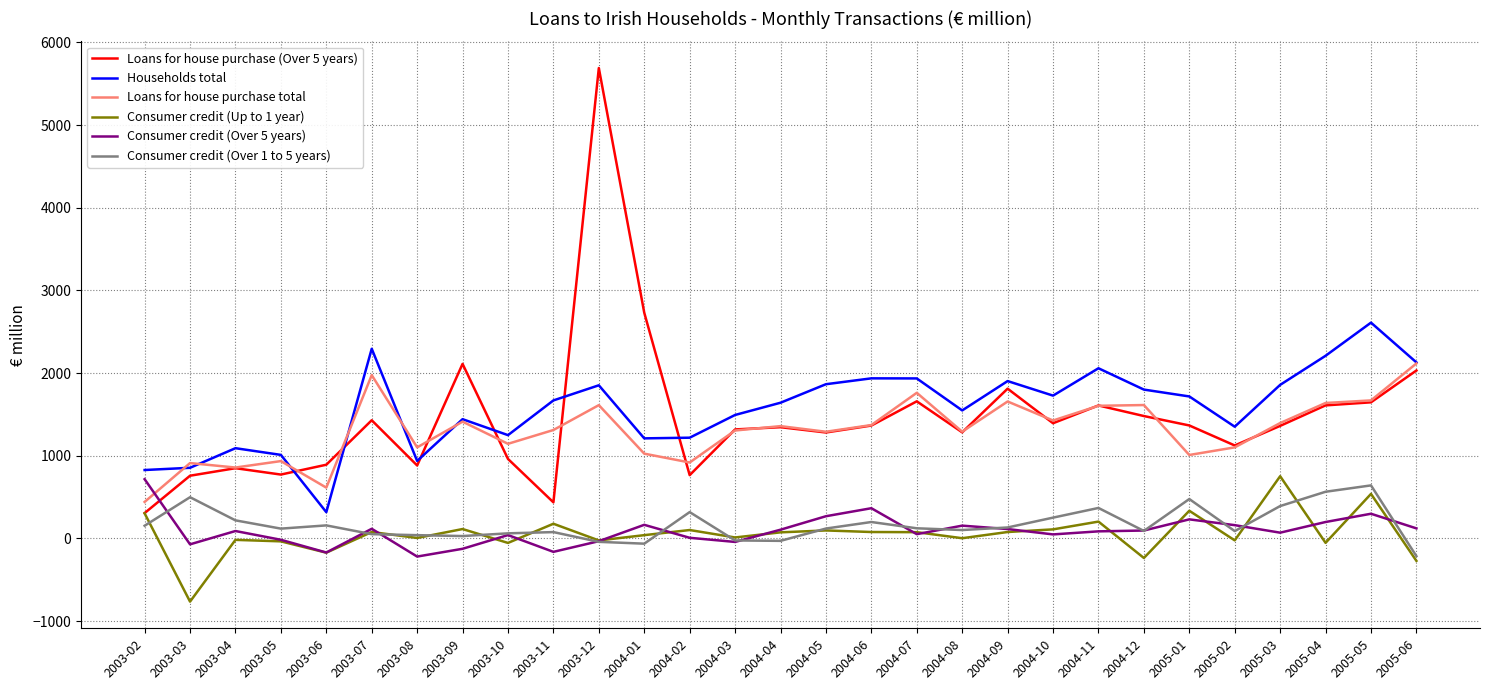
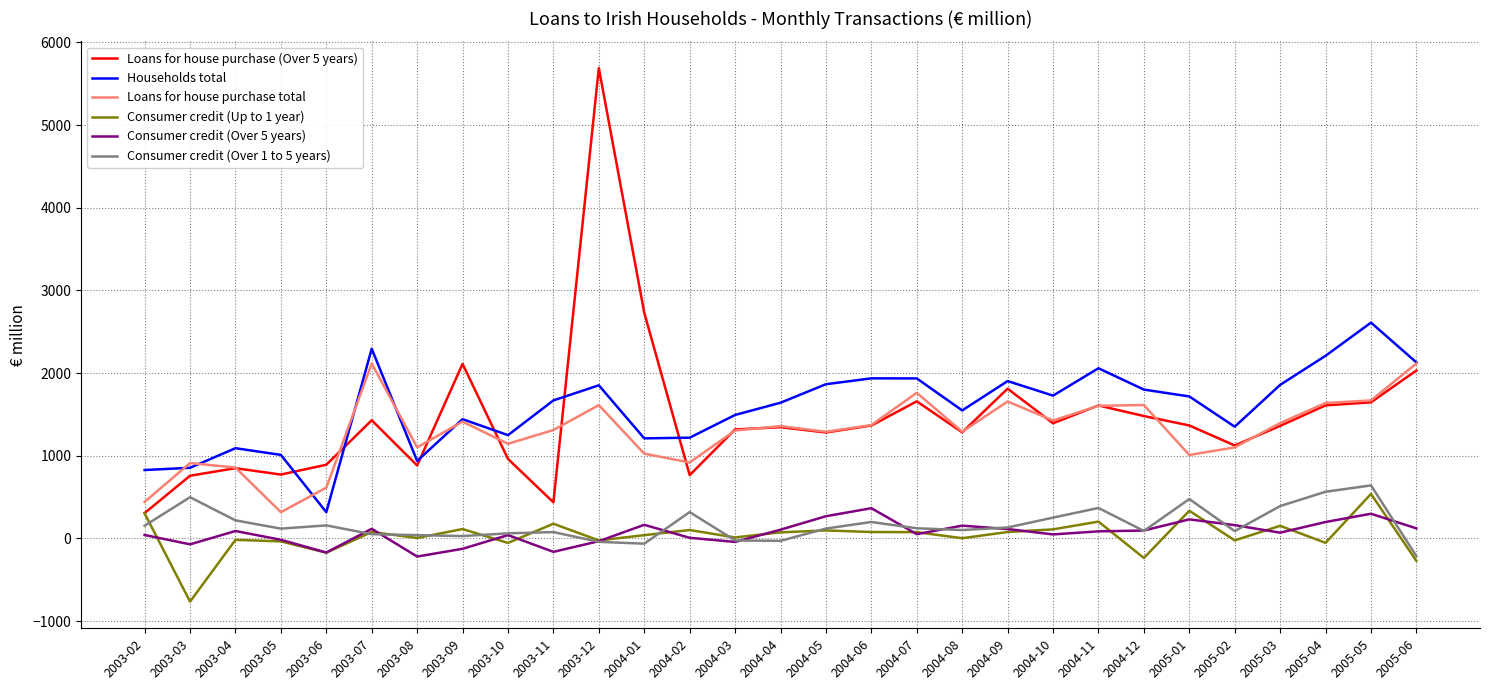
Consumer credit (Over 5 years), 2003-02: 700 -> 0
Loans for house purchase total, 2003-05: 900 -> 300
Loans for house purchase total, 2003-07: 2000 -> 2100
Consumer credit (Up to 1 year), 2005-03: 800 -> 200
